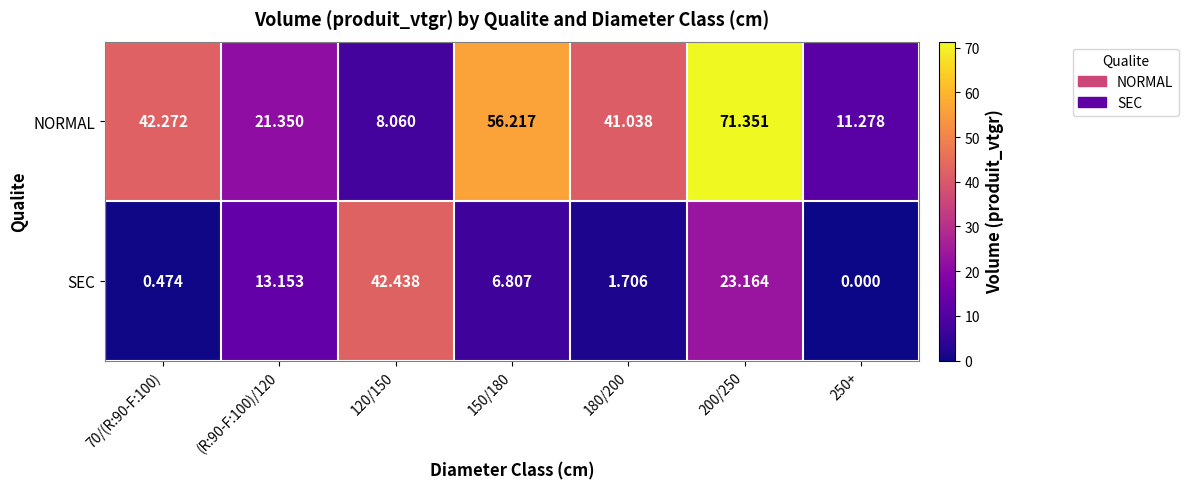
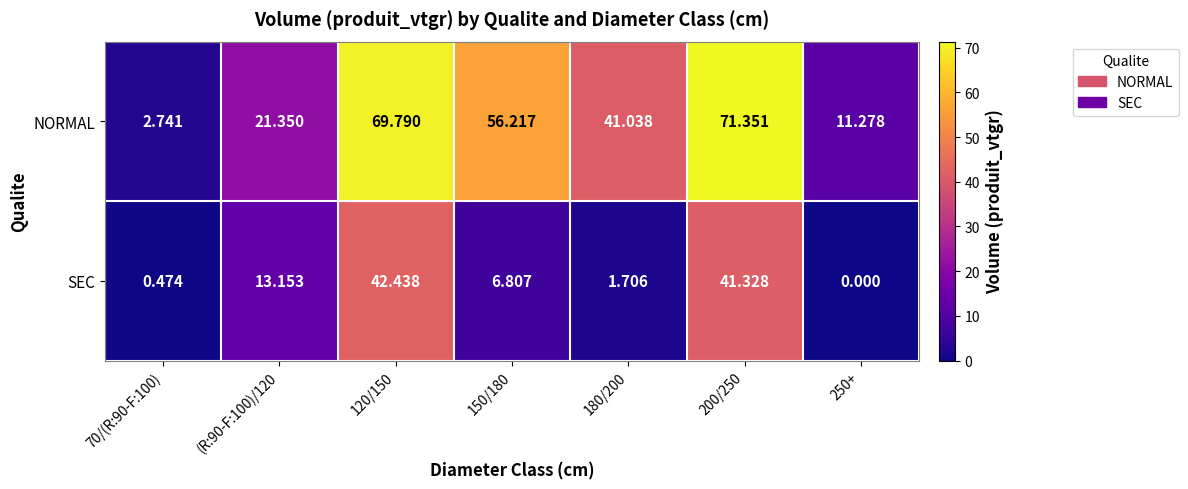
NORMAL, 70/(R:90-F:100): 42.272 -> 2.741
NORMAL, 120/150: 8.060 -> 69.790
SEC, 200/250: 23.164 -> 41.328
